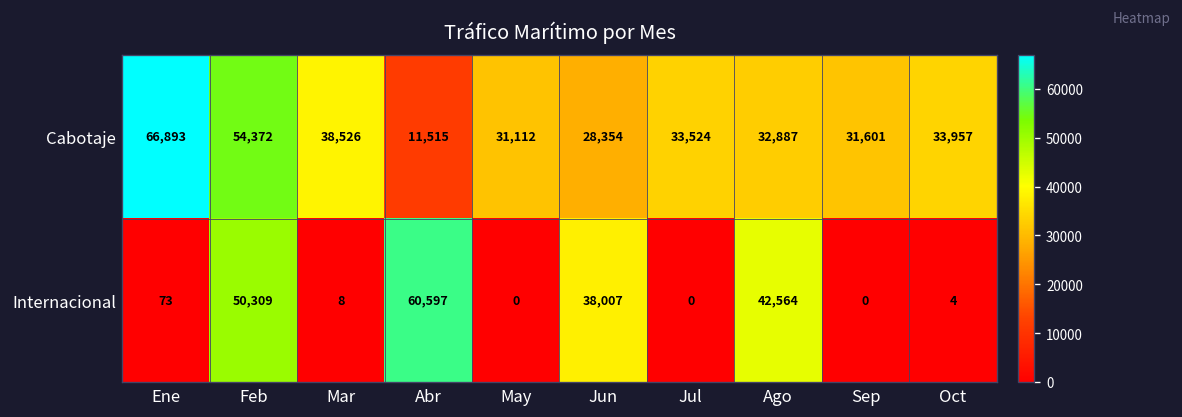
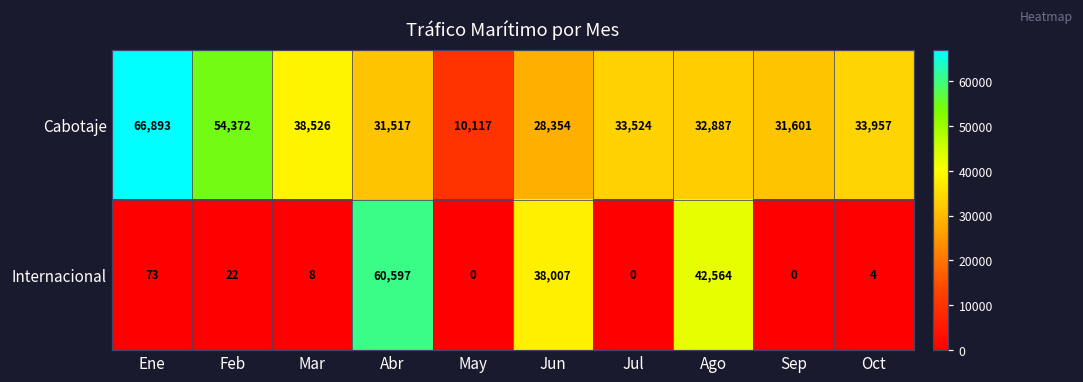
Cabotaje, Abr: 11,515 -> 31,517
Cabotaje, May: 31,112 -> 10,117
Internacional, Feb: 50,309 -> 22
